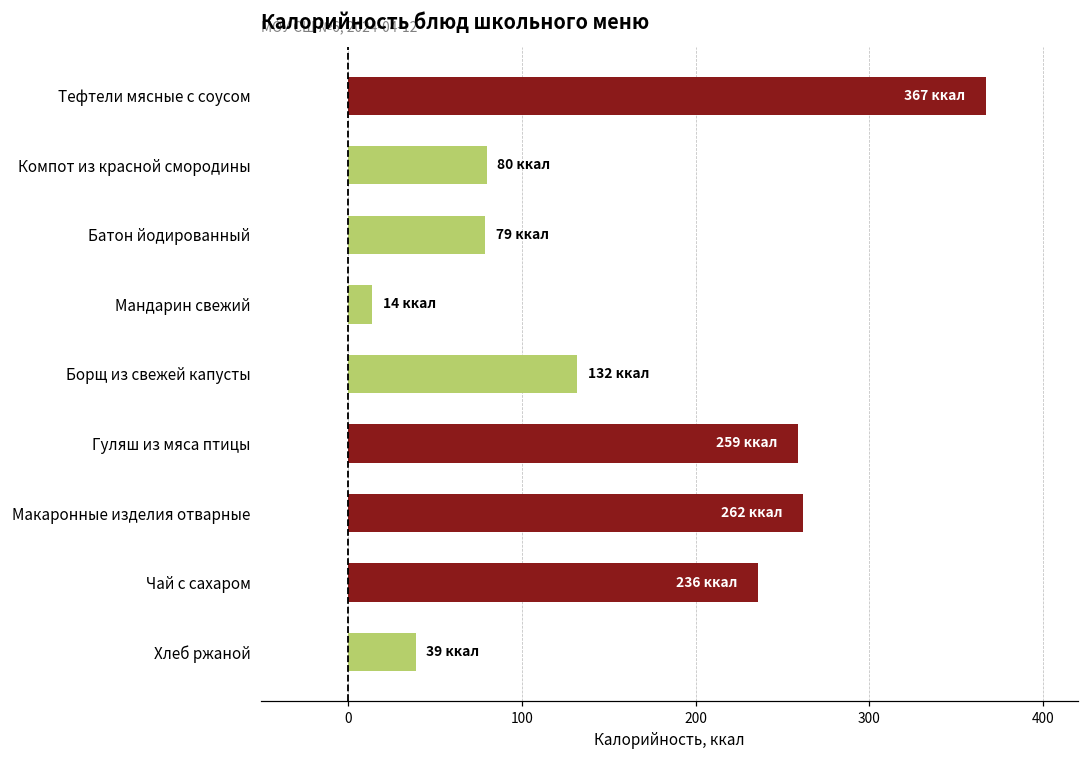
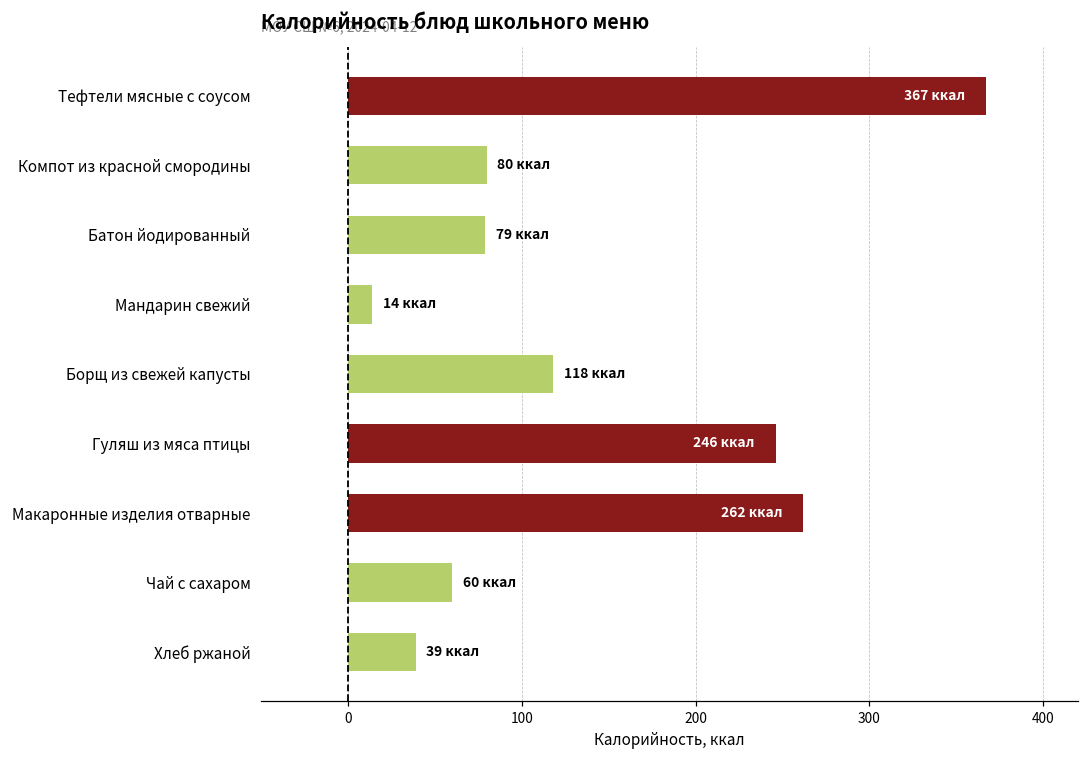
Борщ из свежей капусты: 132 -> 118
Гуляш из мяса птицы: 259 -> 246
Чай с сахаром: 236 -> 60
